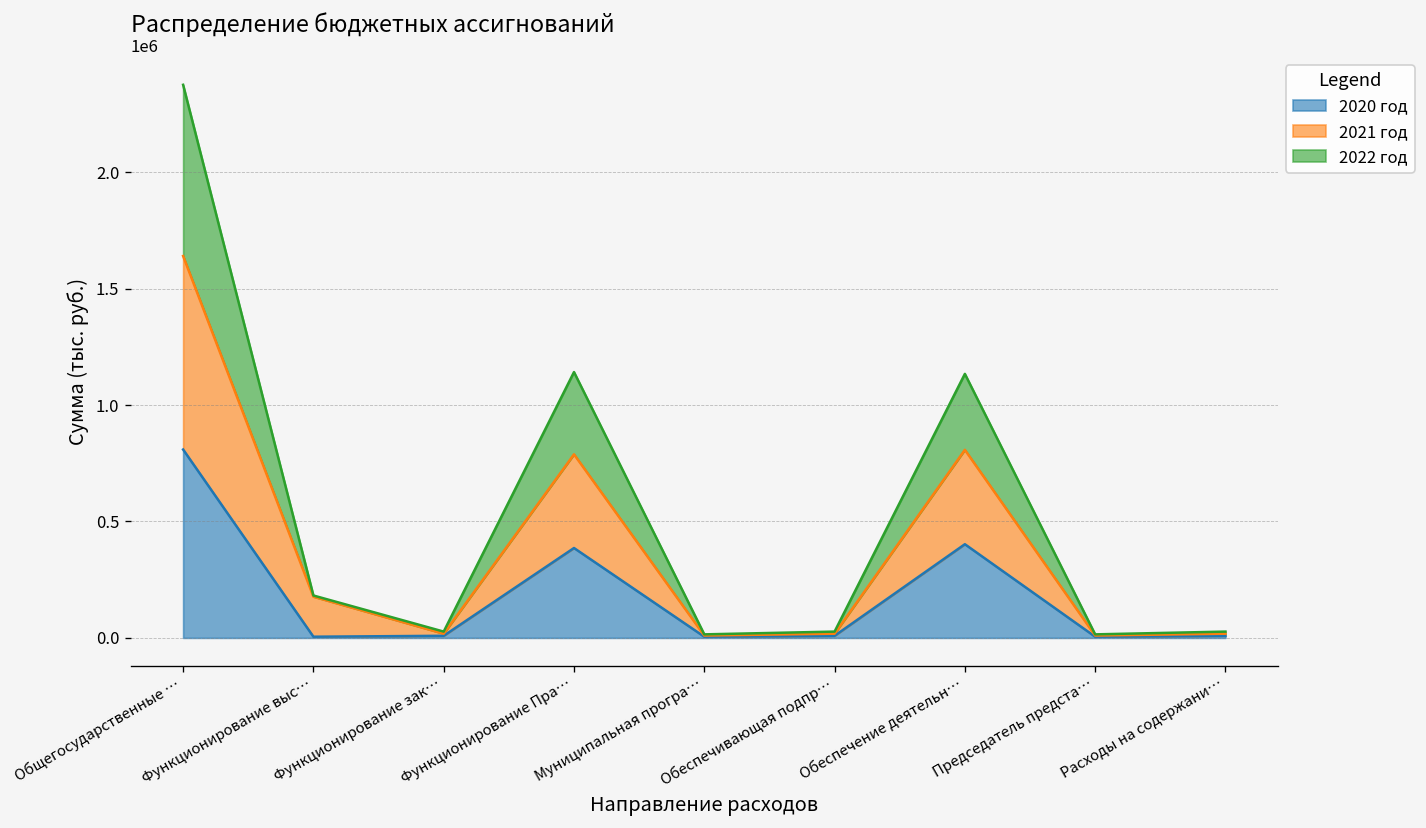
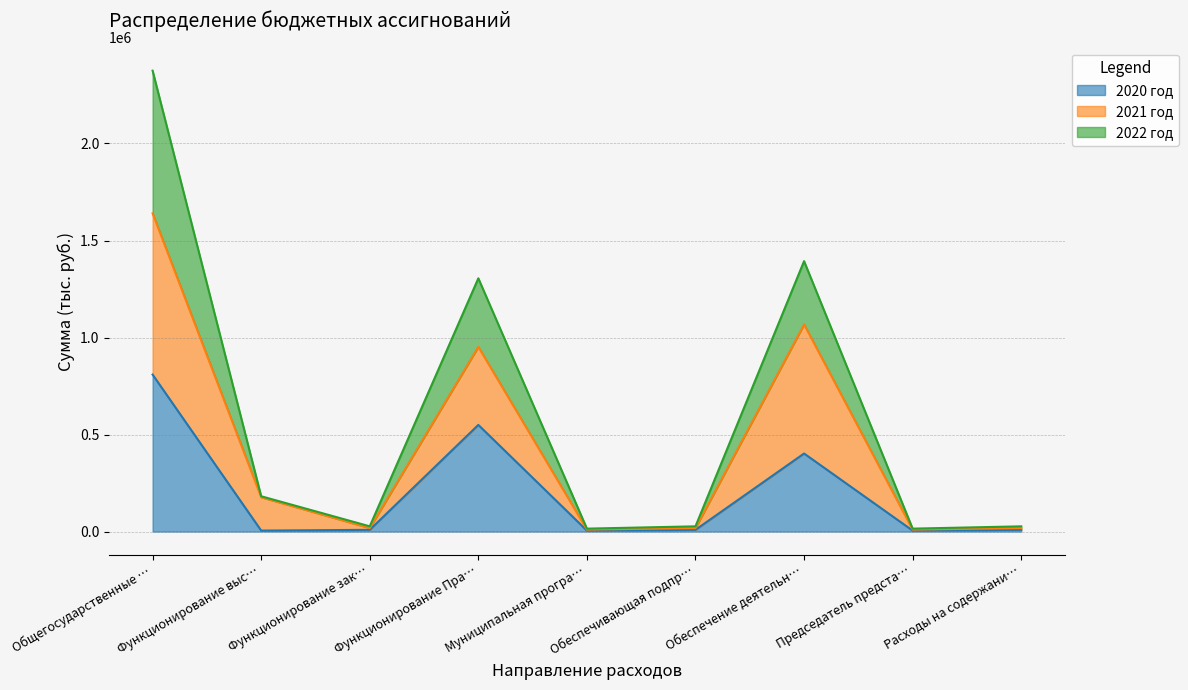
2020 год, Функционирование Пра…: 390000 -> 550000
2021 год, Обеспечение деятельн…: 410000 -> 670000
